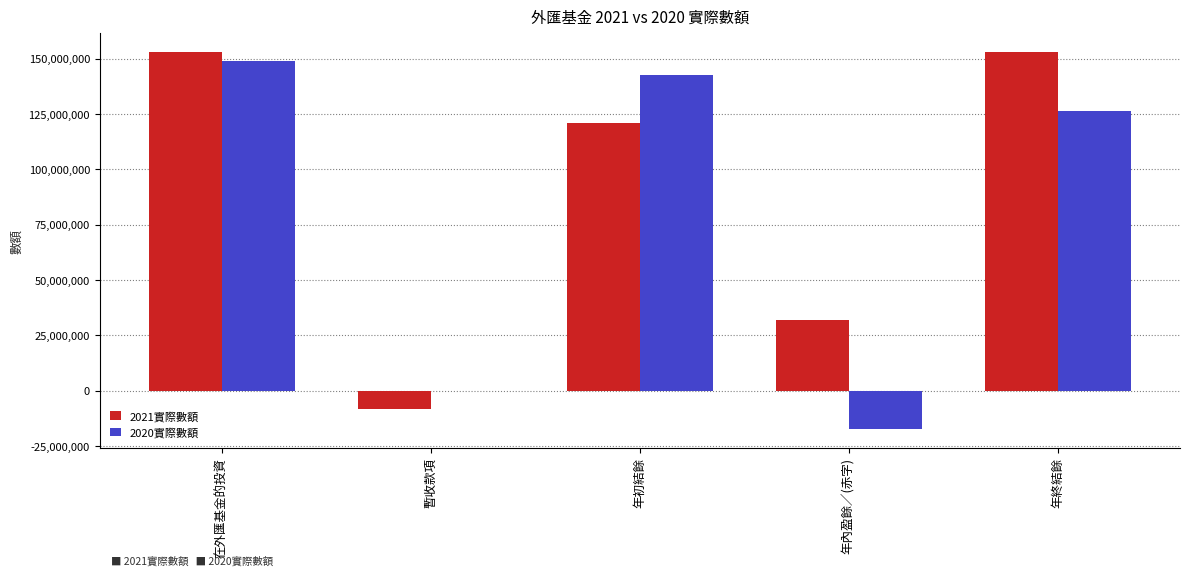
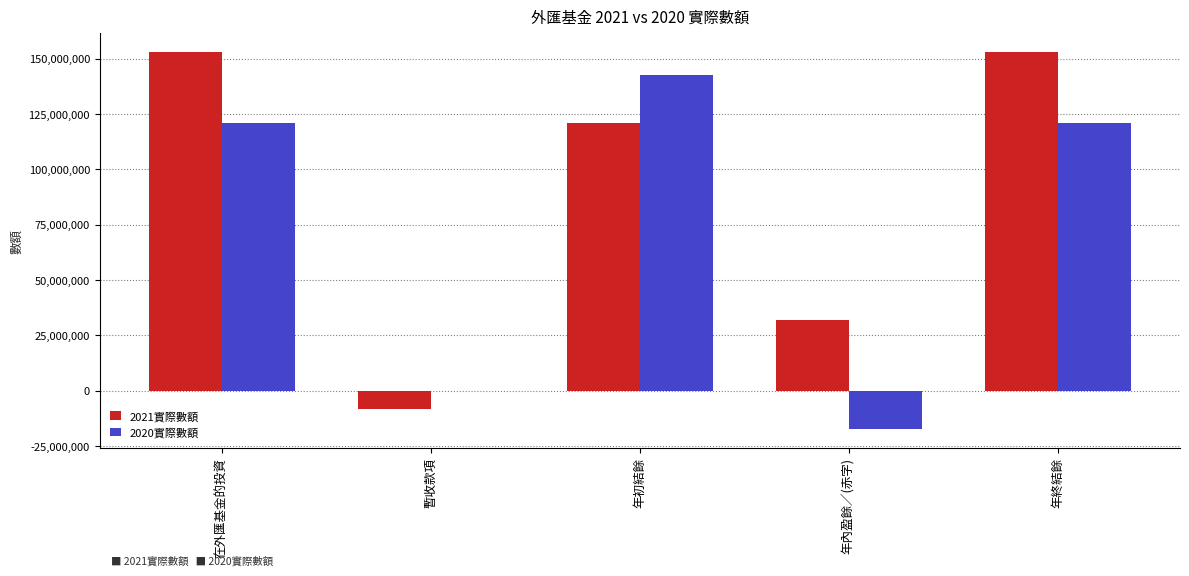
2020實際數額, 在外匯基金的投資: 149,000,000 -> 121,000,000
2020實際數額, 年終結餘: 126,000,000 -> 121,000,000
